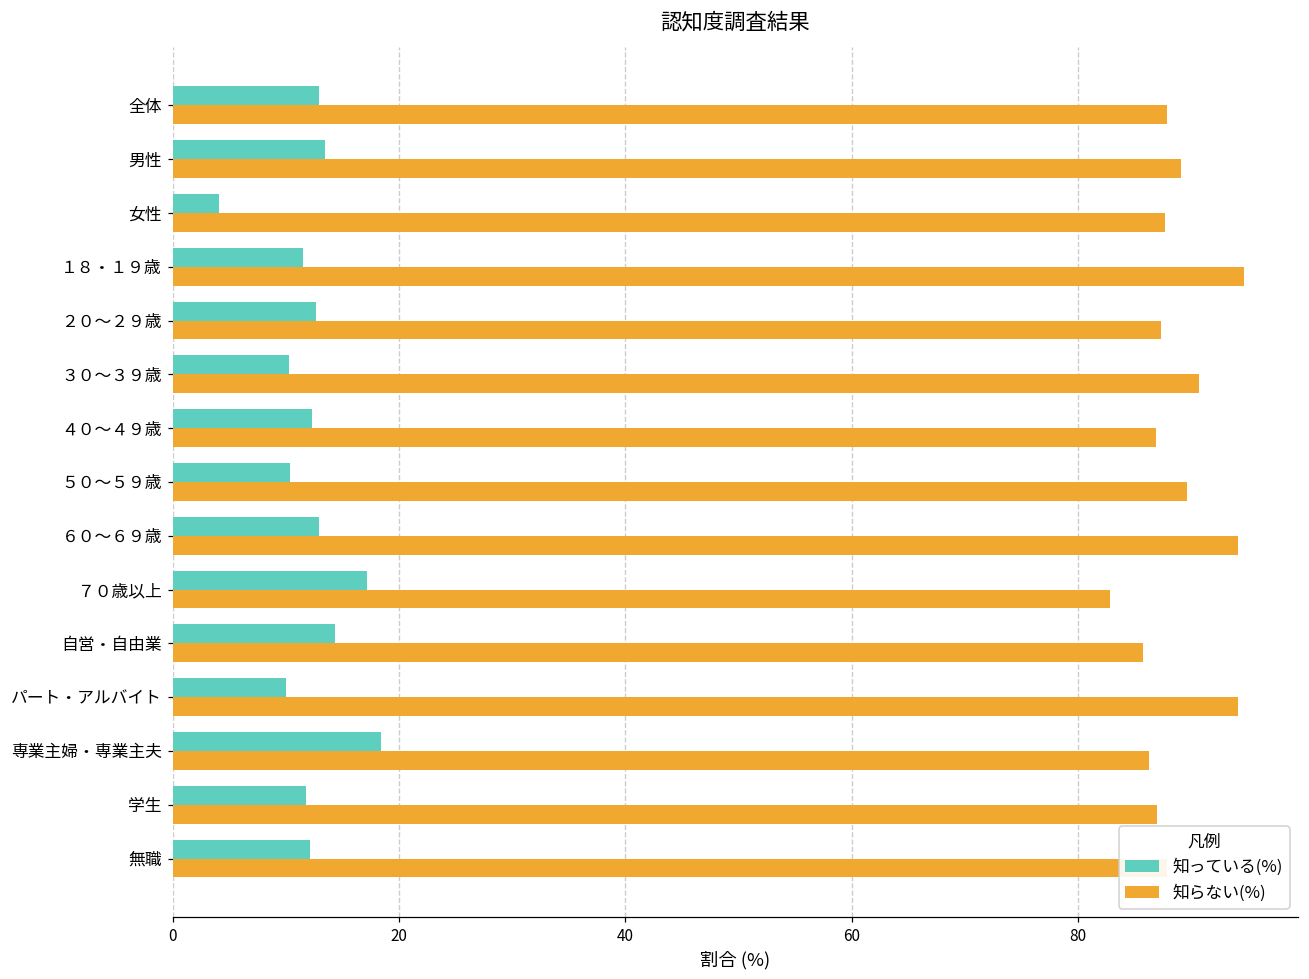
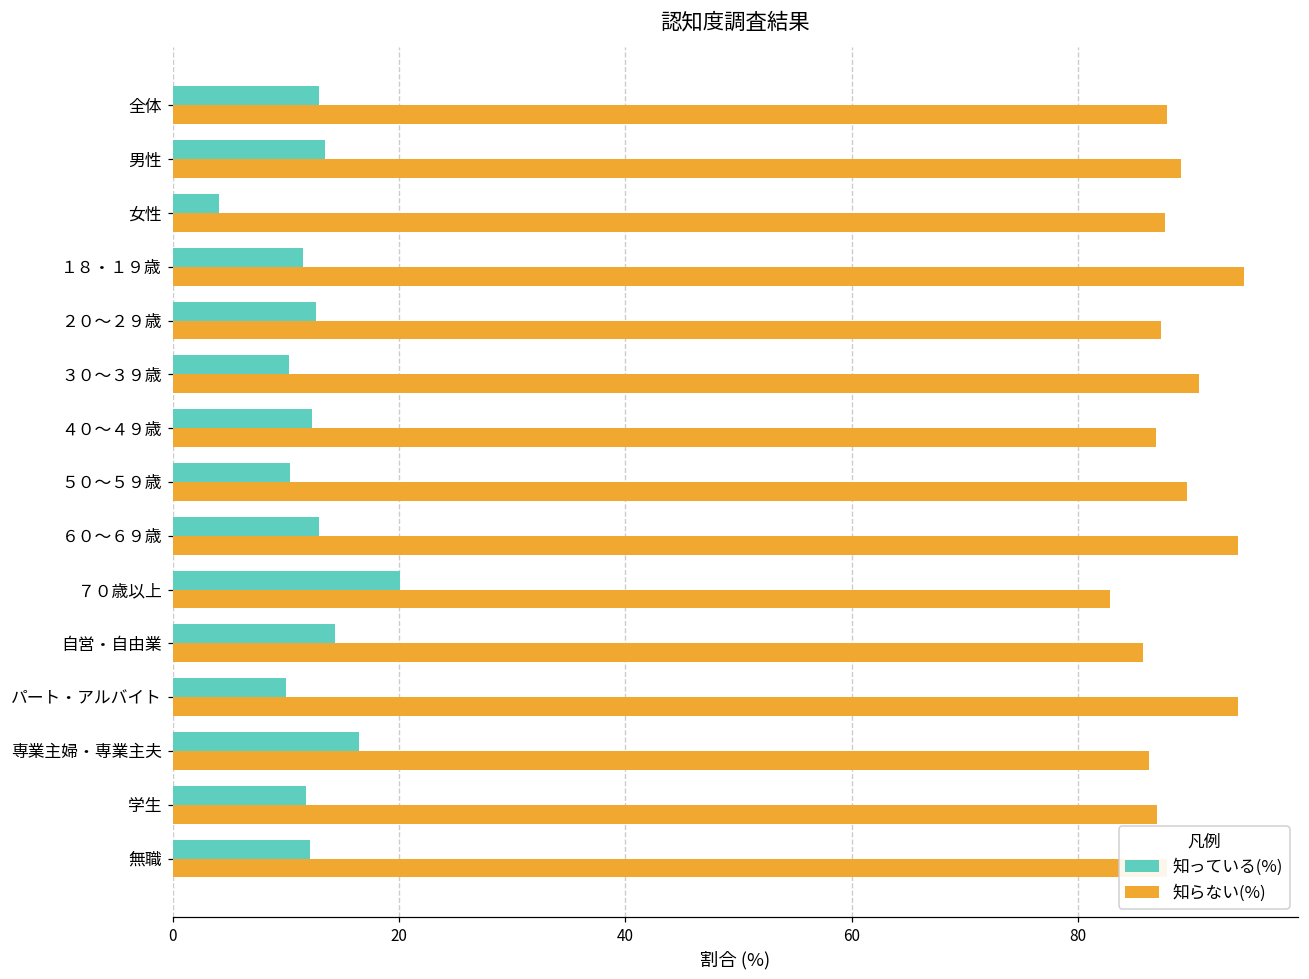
知っている(%), ７０歳以上: 17.2 -> 20.1
知っている(%), 専業主婦・専業主夫: 18.4 -> 16.5
